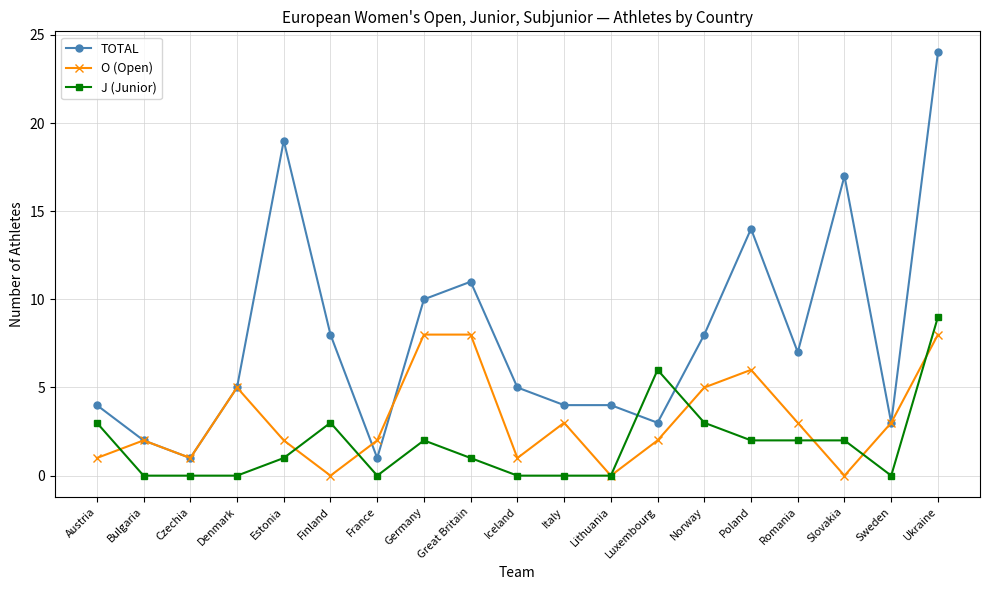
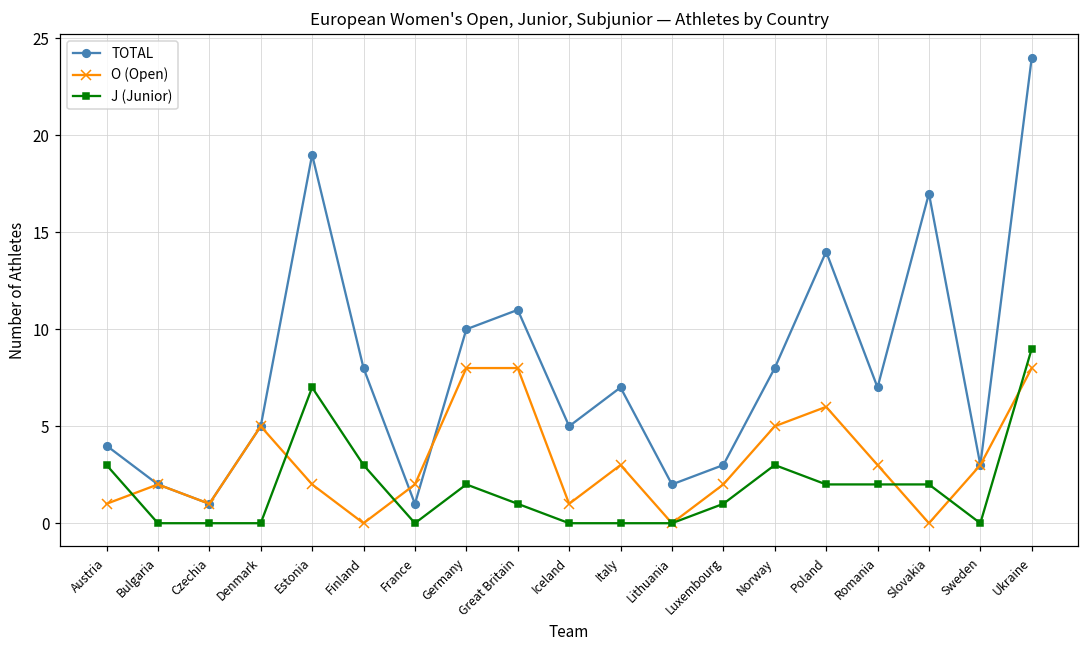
J (Junior), Estonia: 1 -> 7
TOTAL, Italy: 4 -> 7
TOTAL, Lithuania: 4 -> 2
J (Junior), Luxembourg: 6 -> 1
